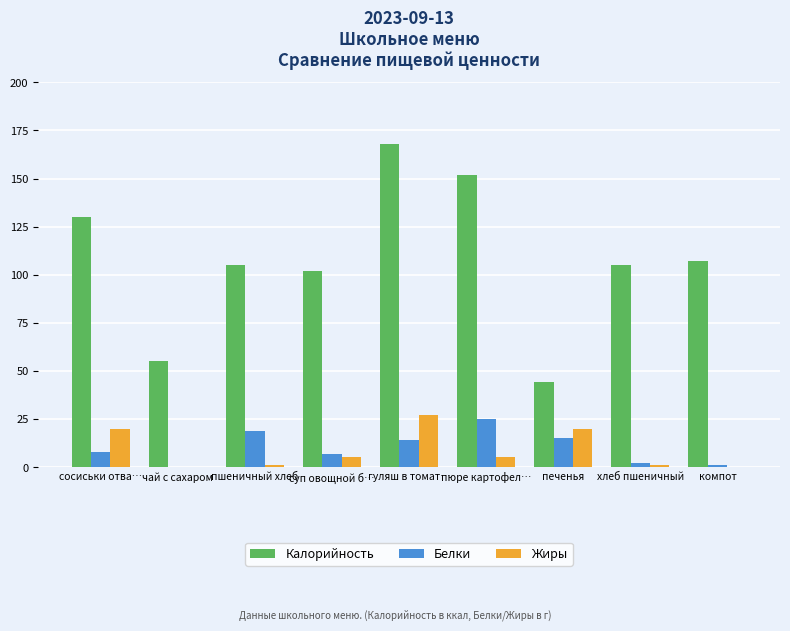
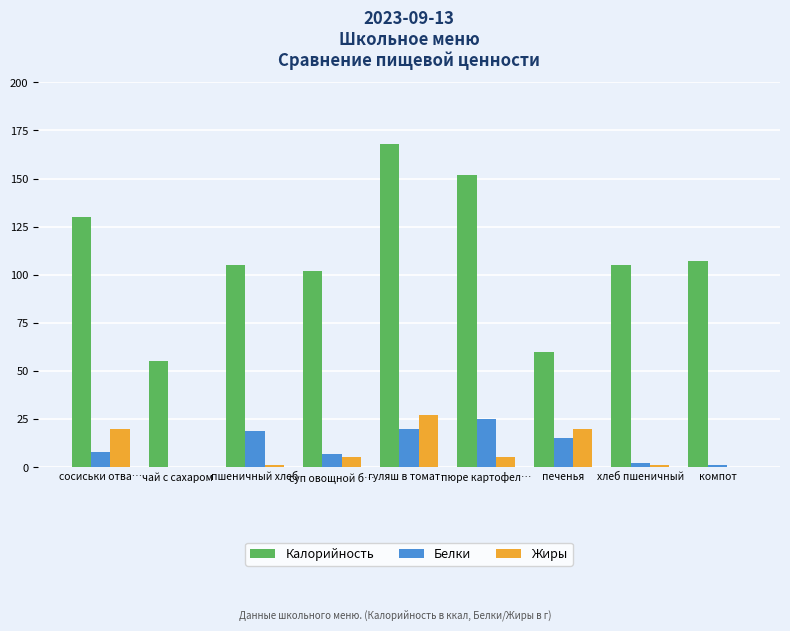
Белки, гуляш в томат…: 14 -> 20
Калорийность, печенья: 44 -> 60
